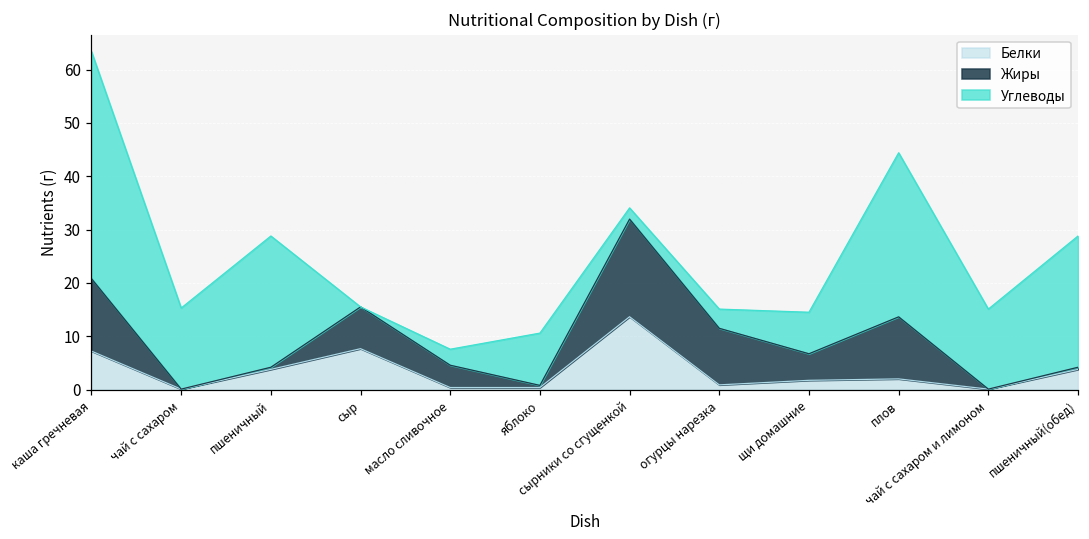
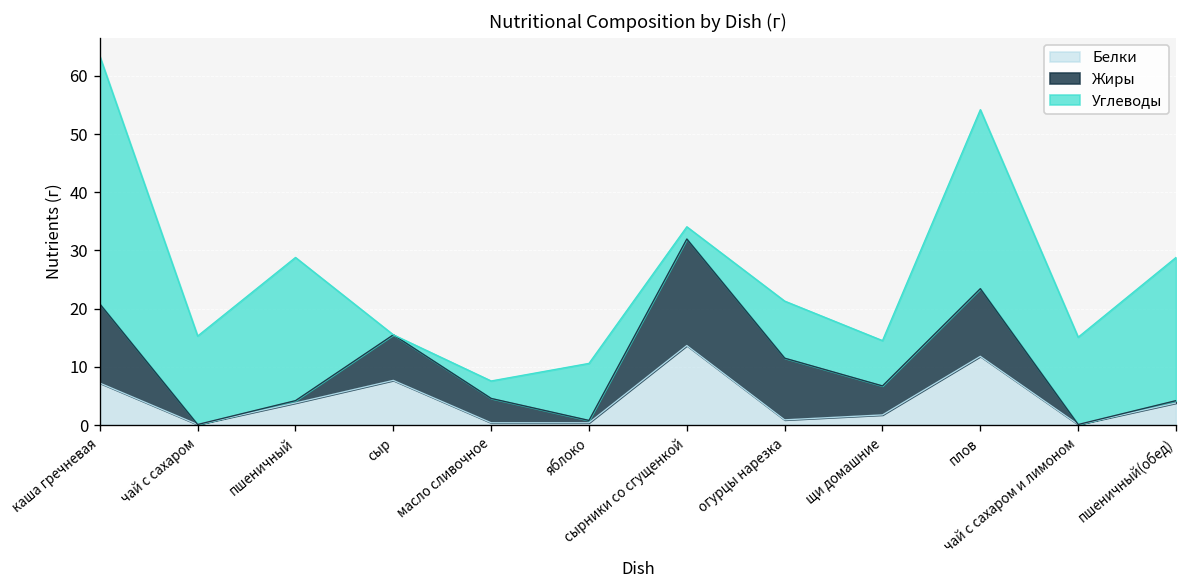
Углеводы, огурцы нарезка: 4 -> 10
Белки, плов: 2 -> 12
